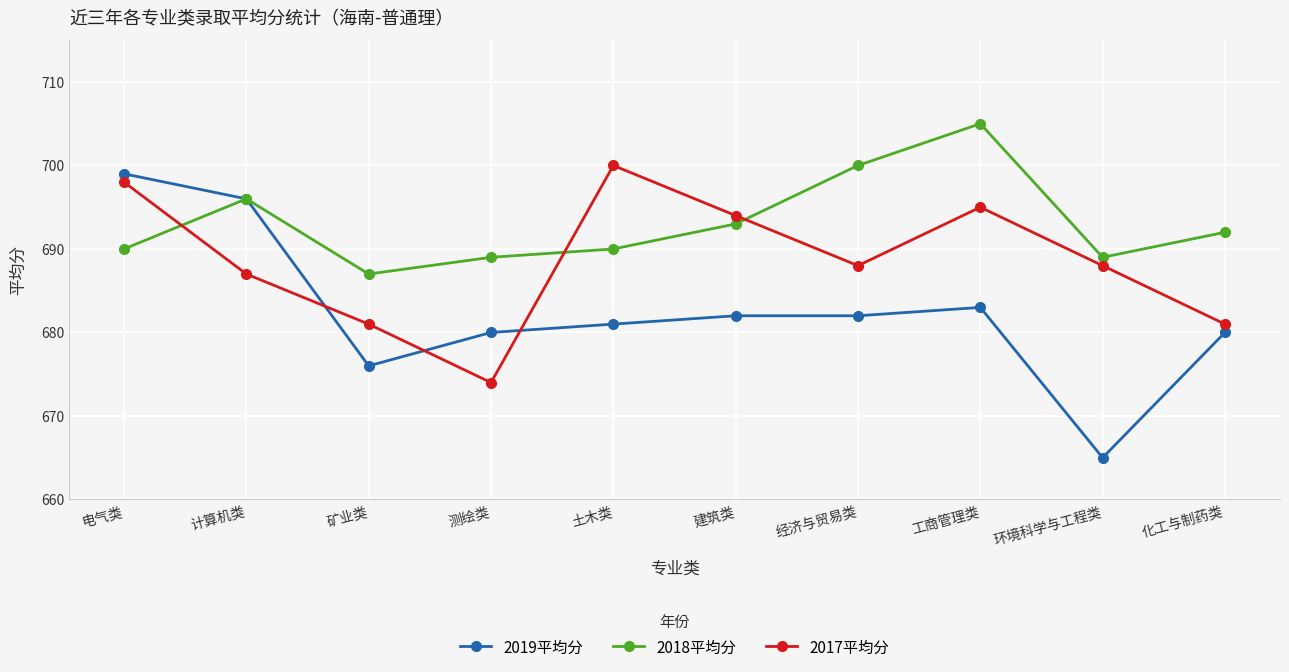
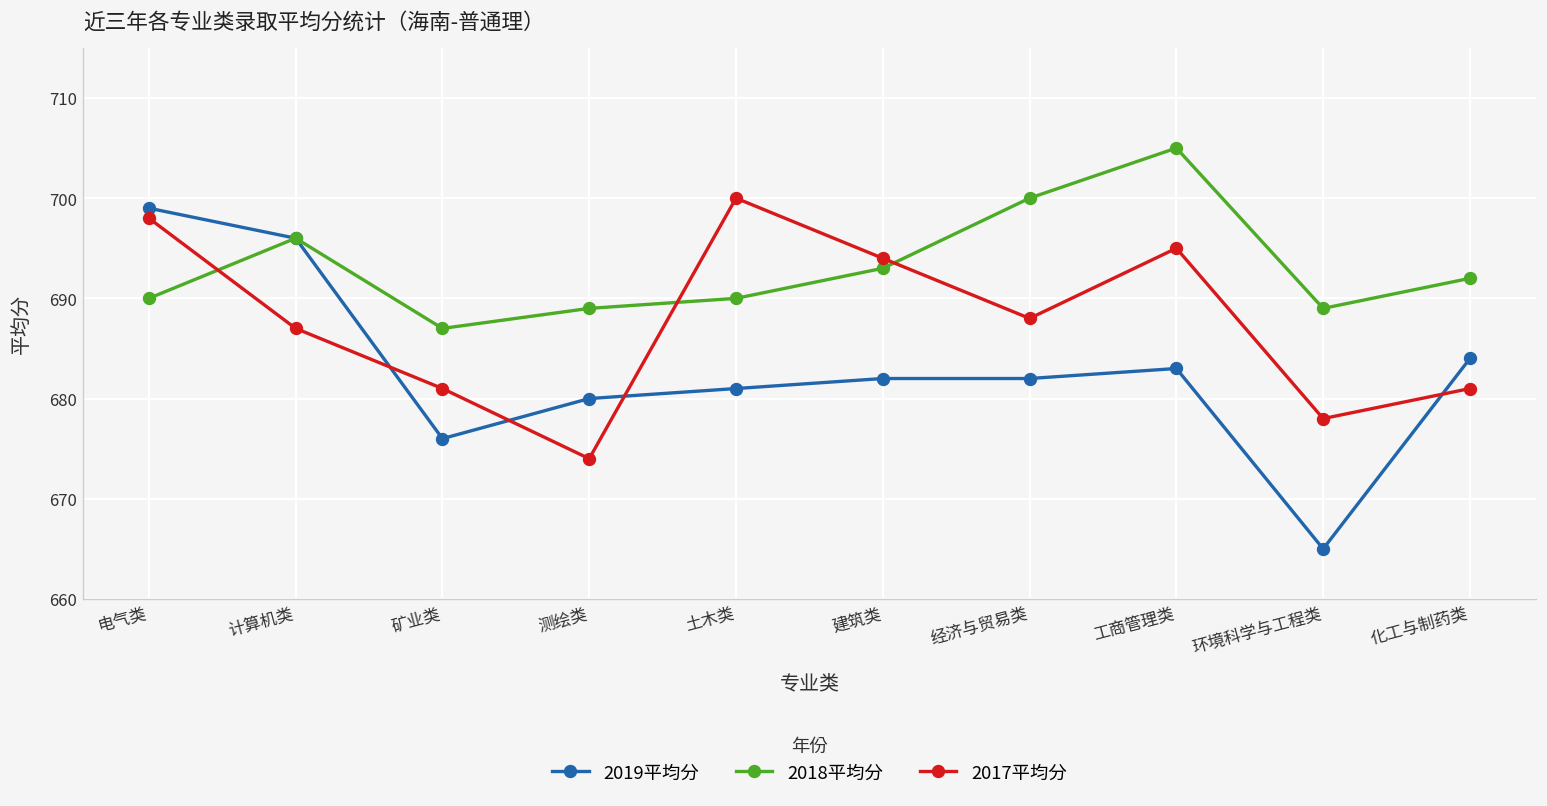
2017平均分, 环境科学与工程类: 688 -> 678
2019平均分, 化工与制药类: 680 -> 684
